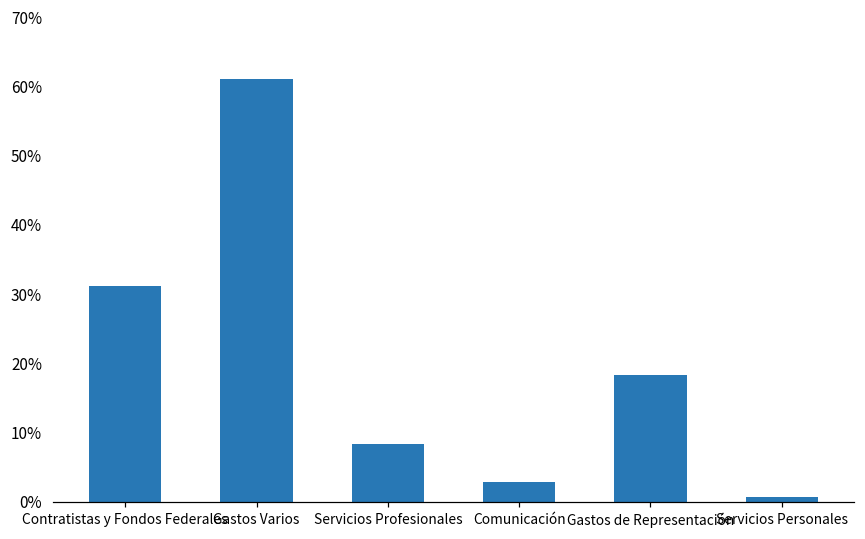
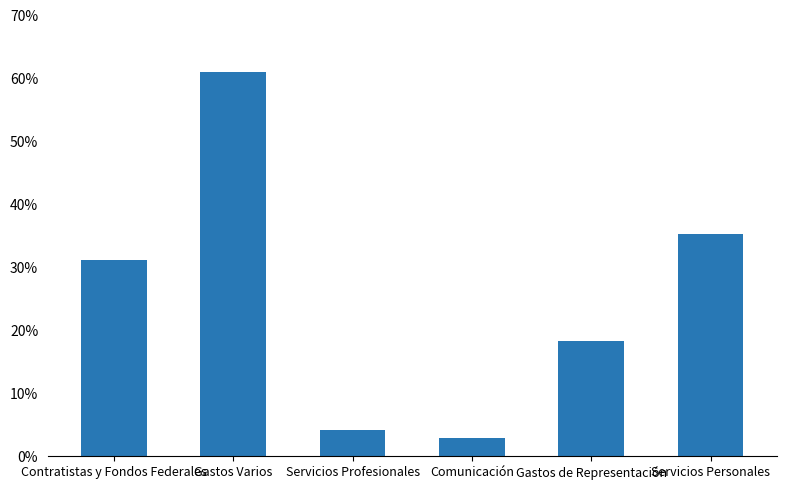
Servicios Profesionales: 8% -> 4%
Servicios Personales: 1% -> 35%
